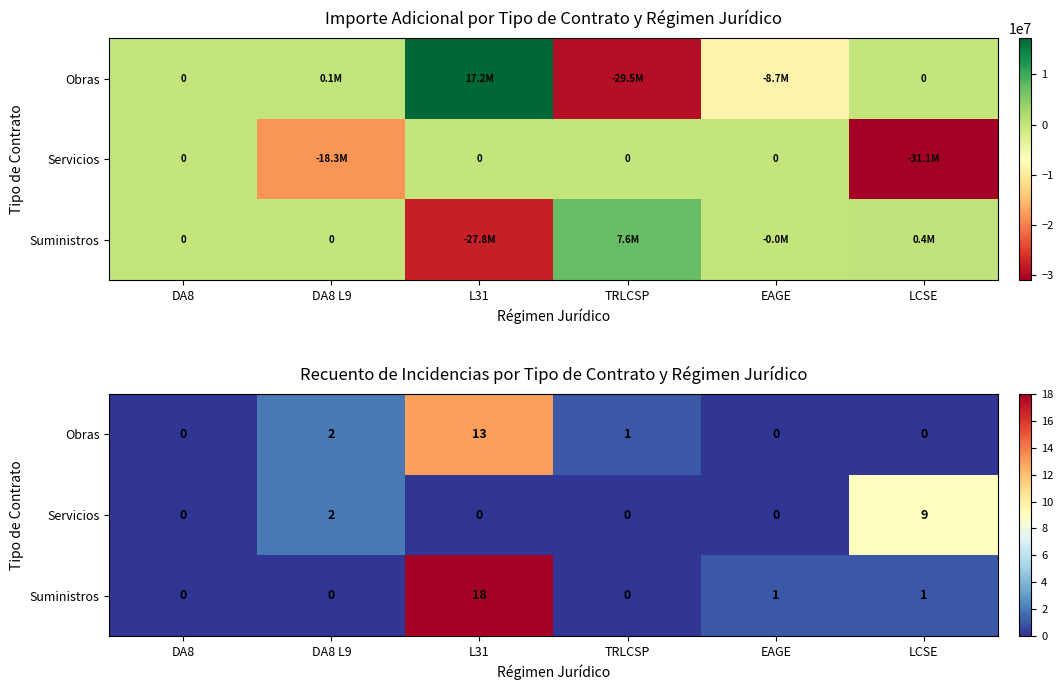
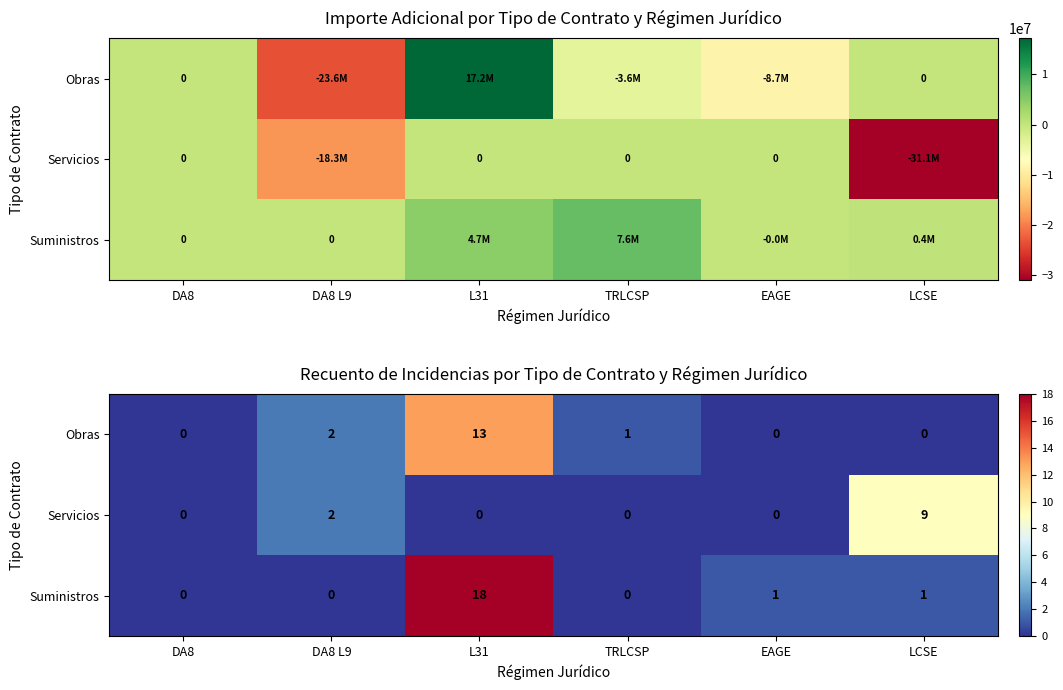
Importe Adicional por Tipo de Contrato y Régimen Jurídico, Obras, DA8 L9: 0.1M -> -23.6M
Importe Adicional por Tipo de Contrato y Régimen Jurídico, Obras, TRLCSP: -29.5M -> -3.6M
Importe Adicional por Tipo de Contrato y Régimen Jurídico, Suministros, L31: -27.8M -> 4.7M
